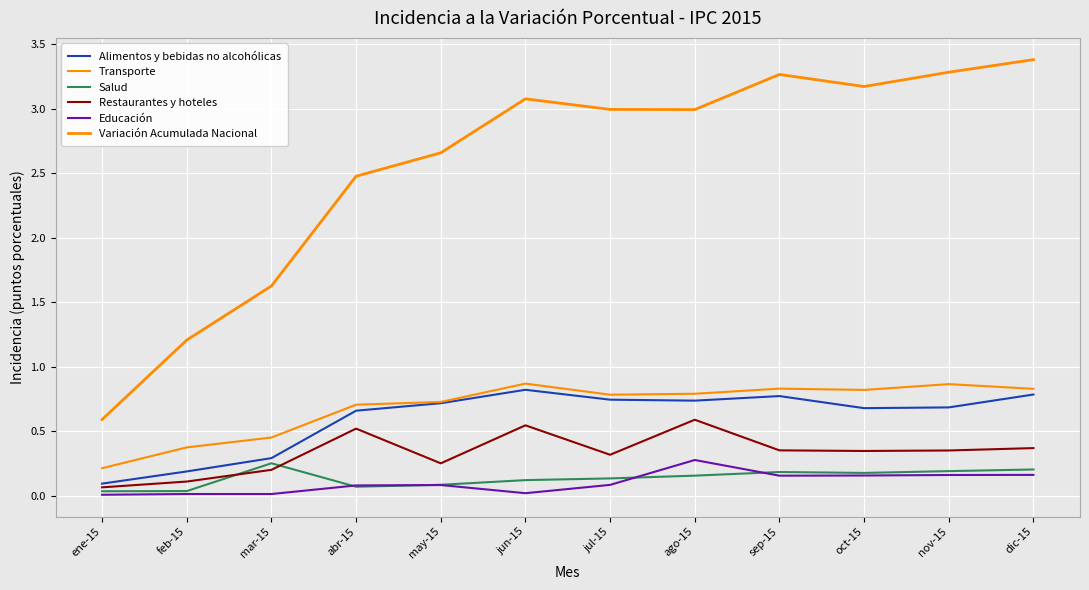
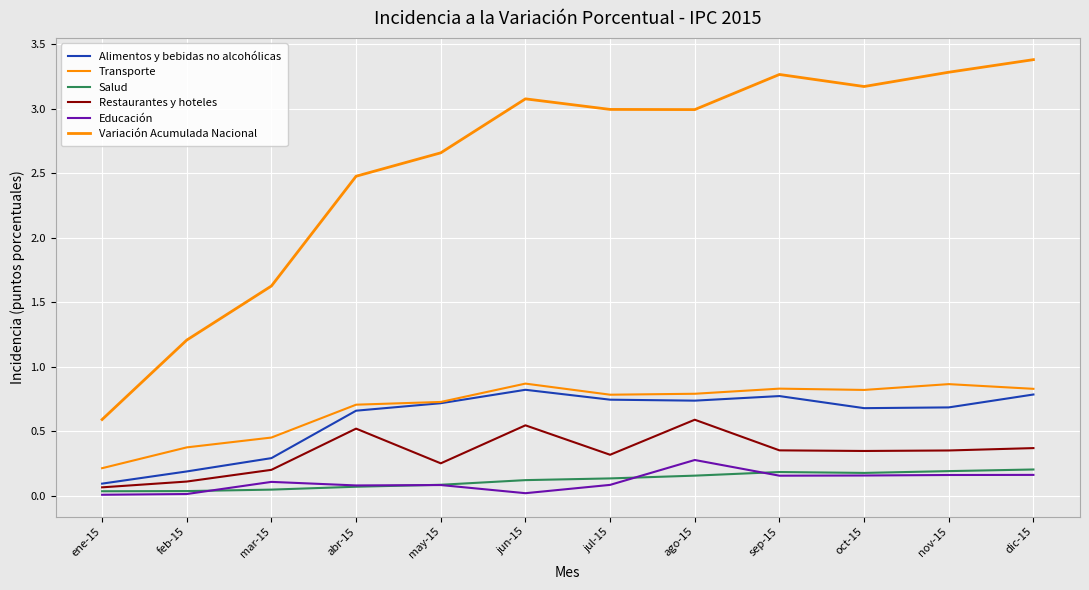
Salud, mar-15: 0.25 -> 0.05
Educación, mar-15: 0.01 -> 0.11
